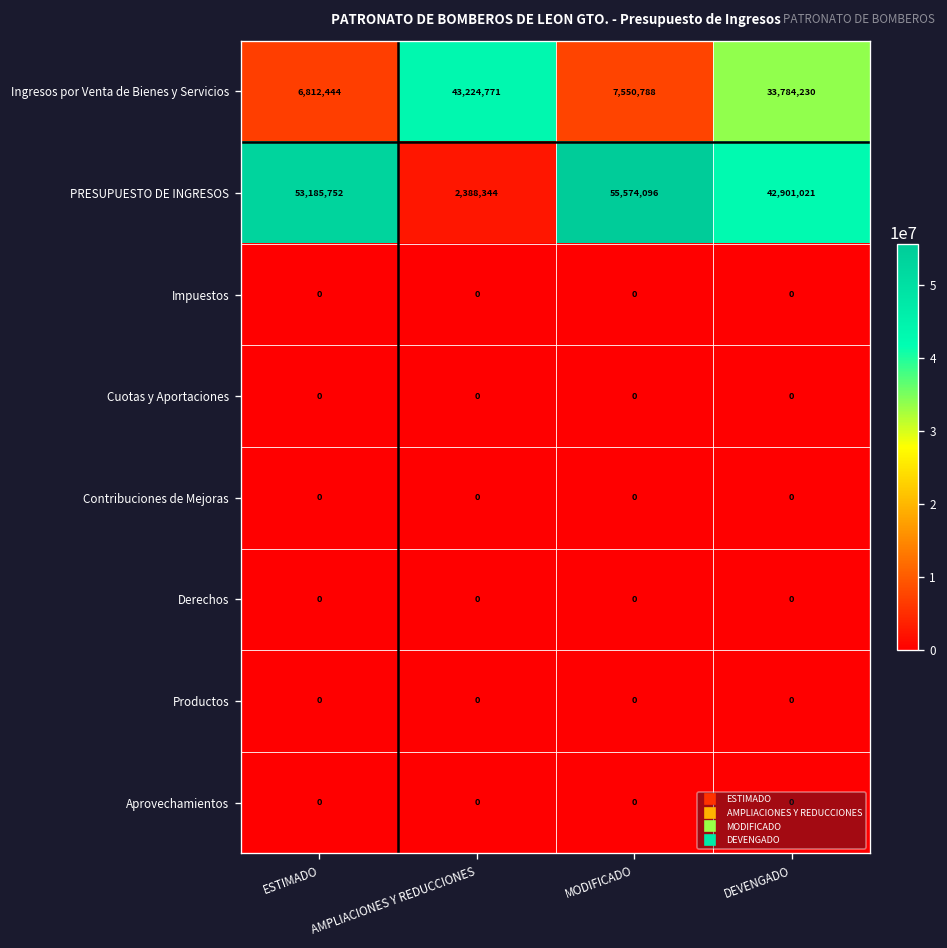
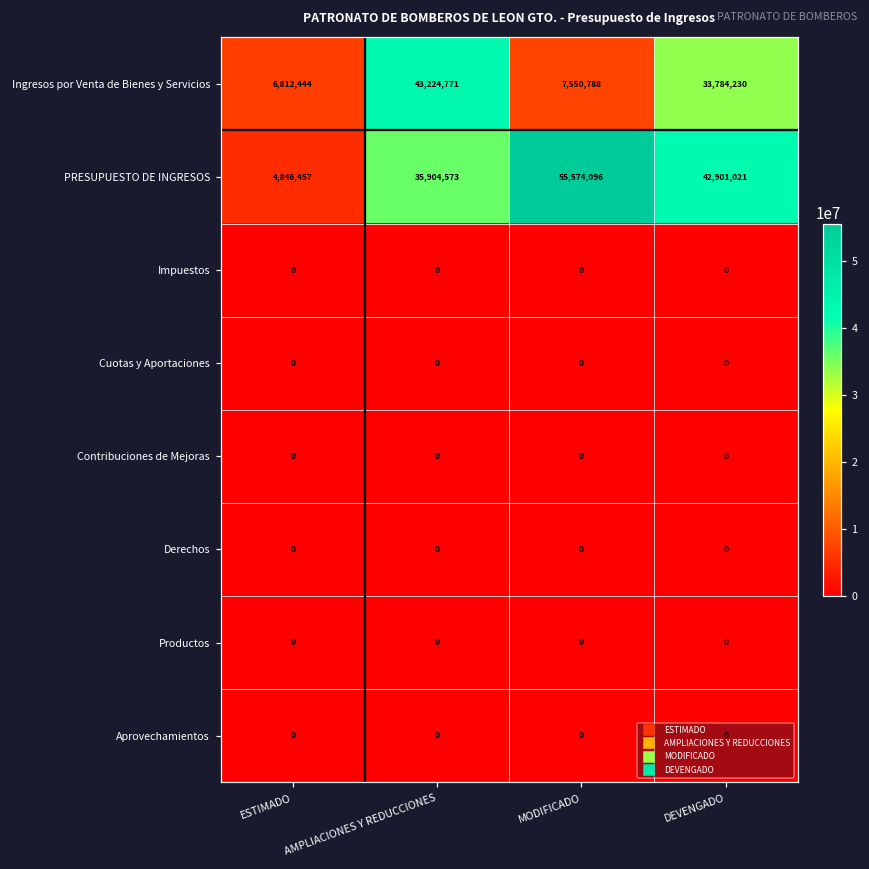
PRESUPUESTO DE INGRESOS, ESTIMADO: 53,185,752 -> 4,846,457
PRESUPUESTO DE INGRESOS, AMPLIACIONES Y REDUCCIONES: 2,388,344 -> 35,904,573
